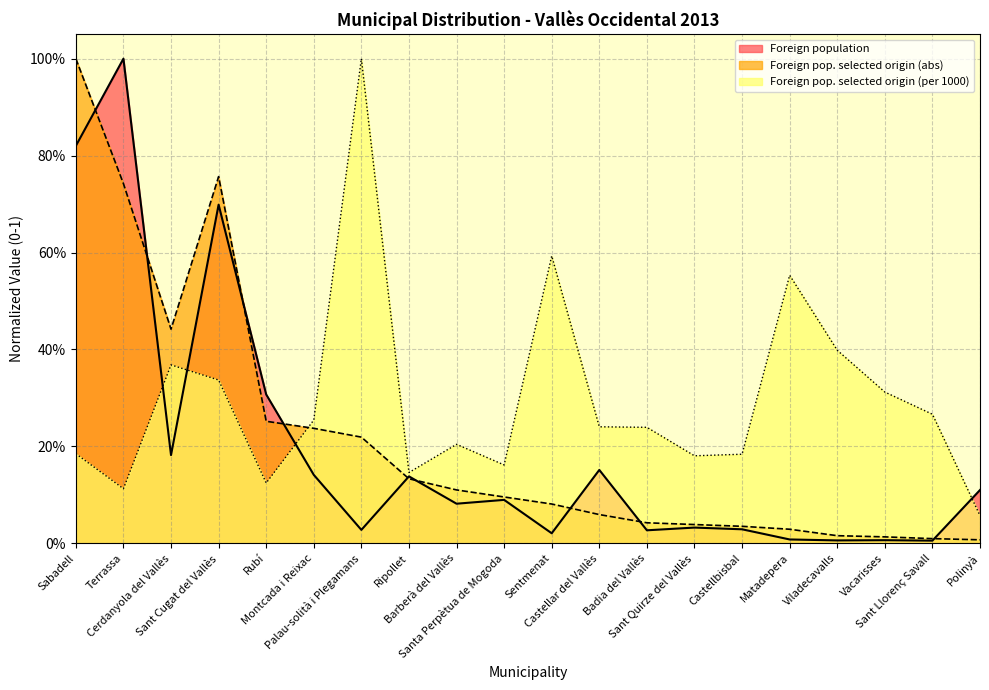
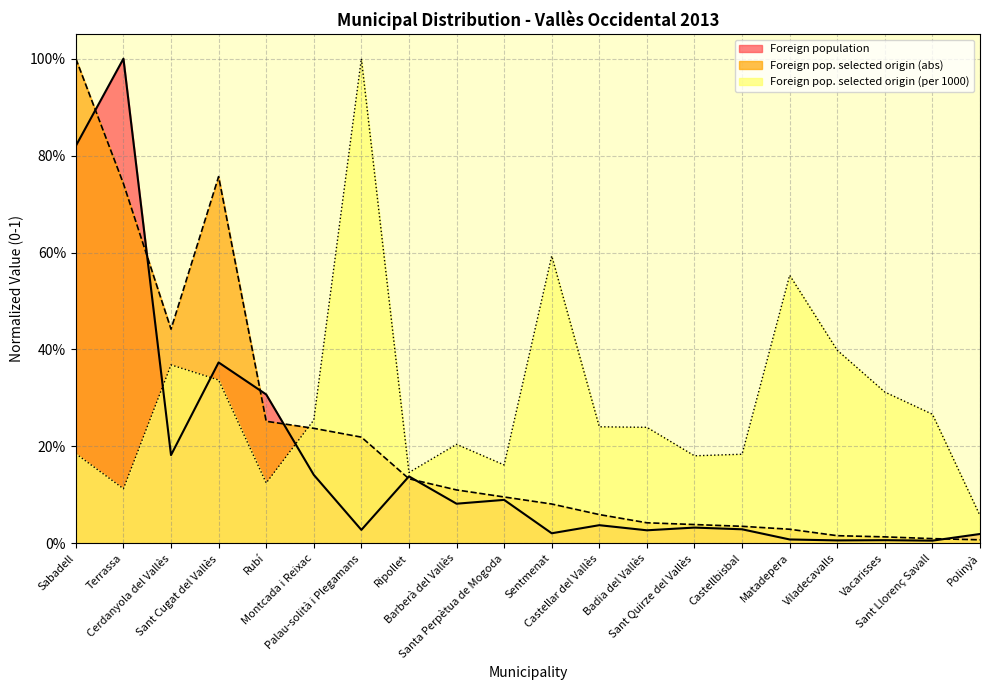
Foreign population, Sant Cugat del Vallès: 70% -> 37%
Foreign population, Castellar del Vallès: 15% -> 4%
Foreign population, Polinyà: 11% -> 2%
